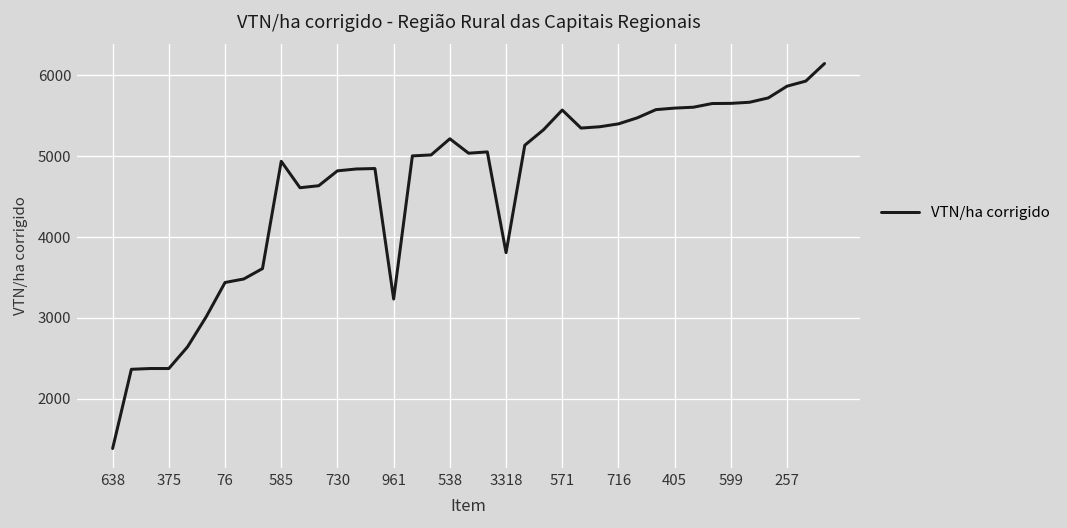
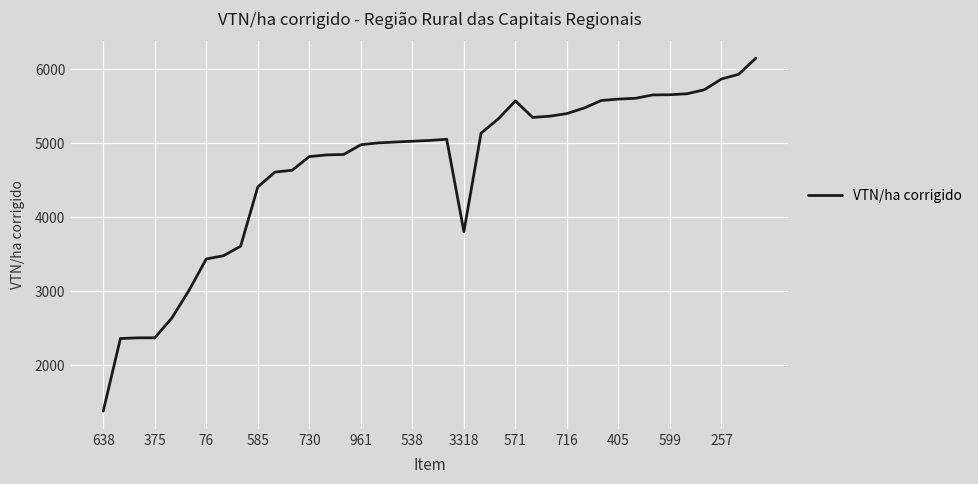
585: 4900 -> 4400
961: 3200 -> 5000
538: 5200 -> 5000
